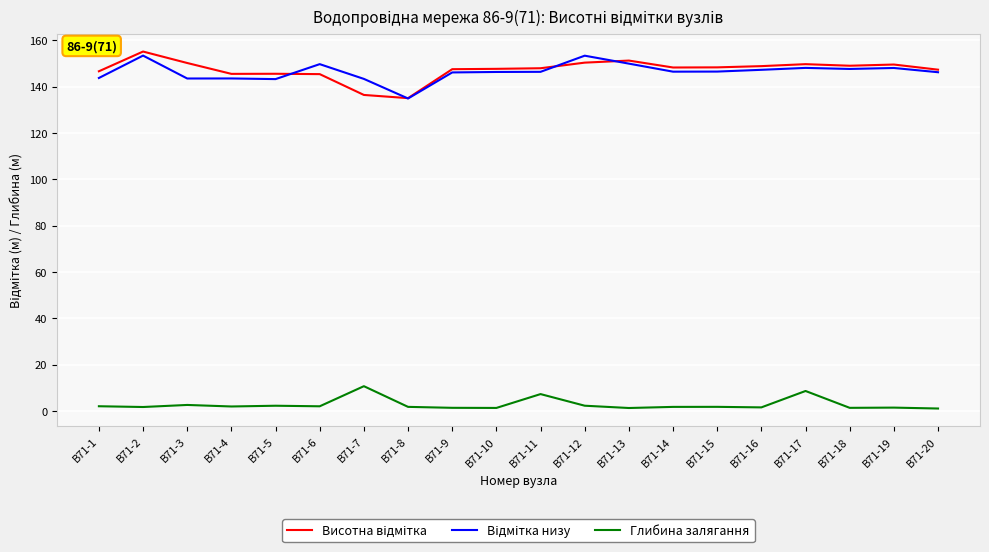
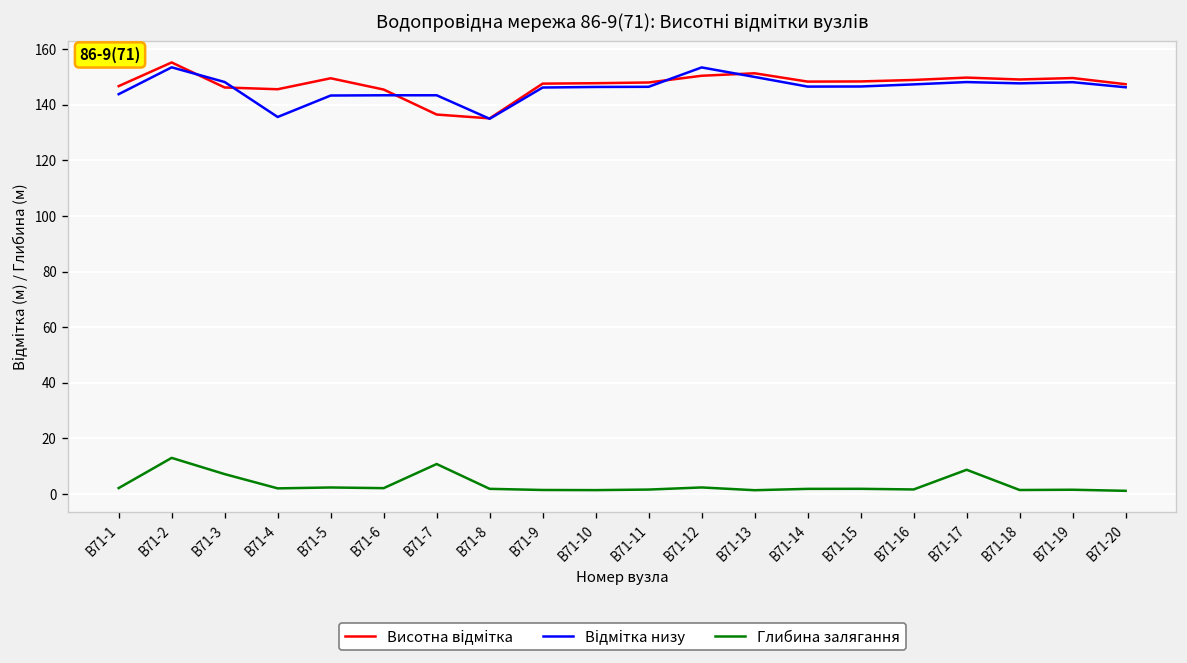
Глибина залягання, В71-2: 2 -> 13
Висотна відмітка, В71-3: 150 -> 146
Відмітка низу, В71-3: 144 -> 148
Глибина залягання, В71-3: 3 -> 7
Відмітка низу, В71-4: 144 -> 136
Висотна відмітка, В71-5: 146 -> 150
Відмітка низу, В71-6: 150 -> 143
Глибина залягання, В71-11: 7 -> 2
